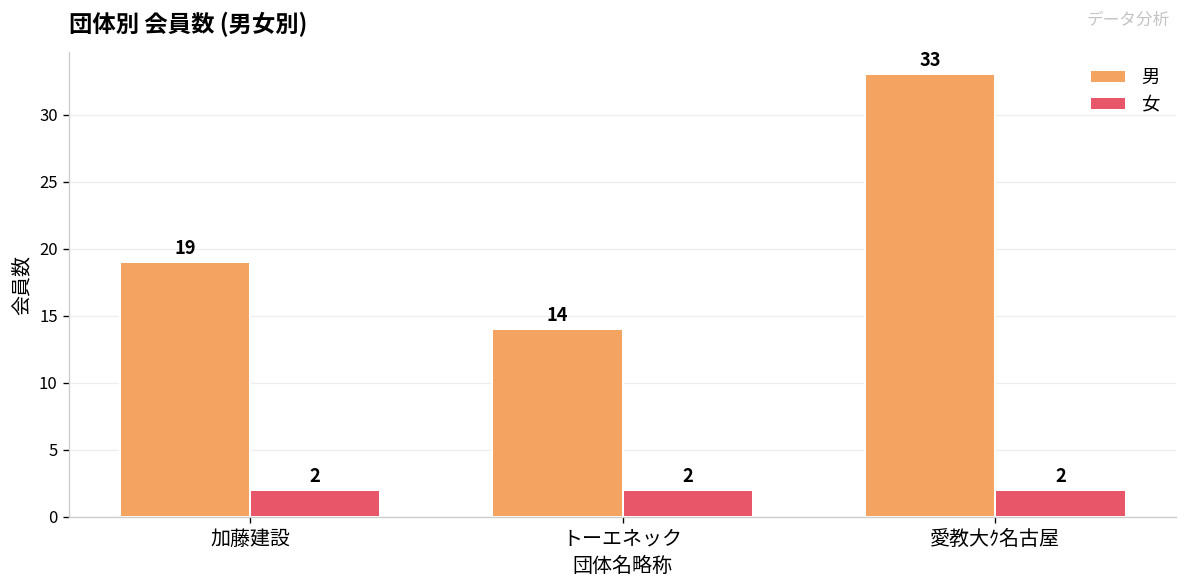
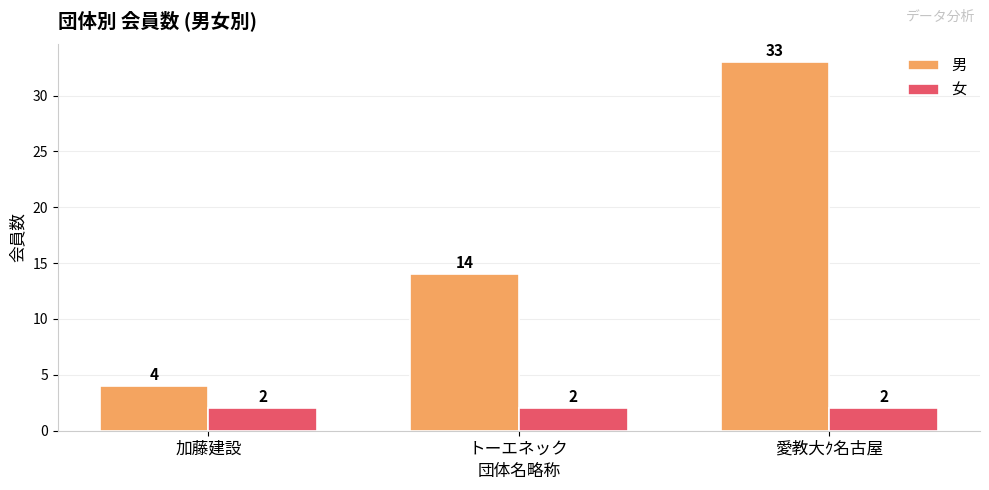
男, 加藤建設: 19 -> 4
